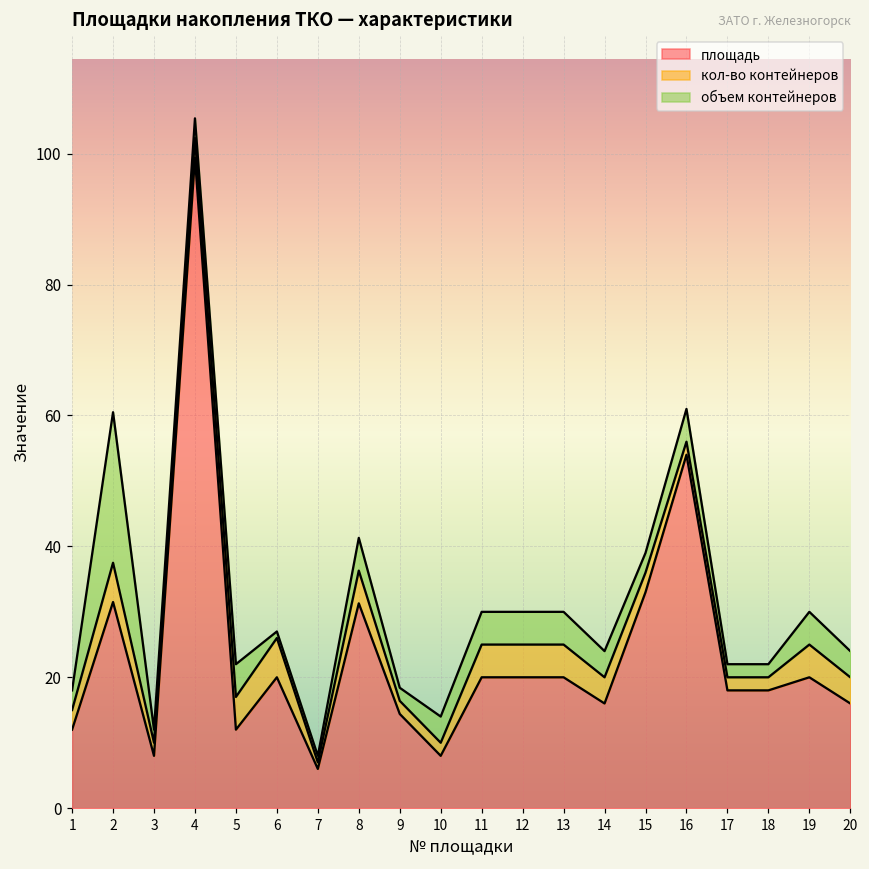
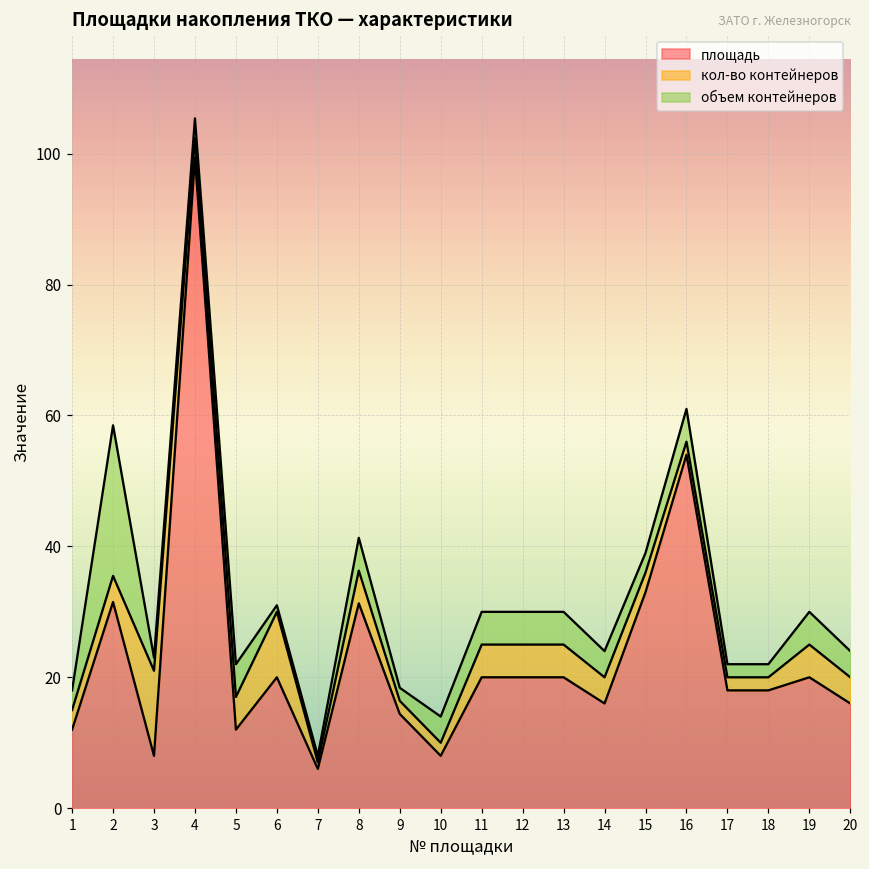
кол-во контейнеров, 2: 6 -> 4
кол-во контейнеров, 3: 2 -> 13
кол-во контейнеров, 6: 6 -> 10
